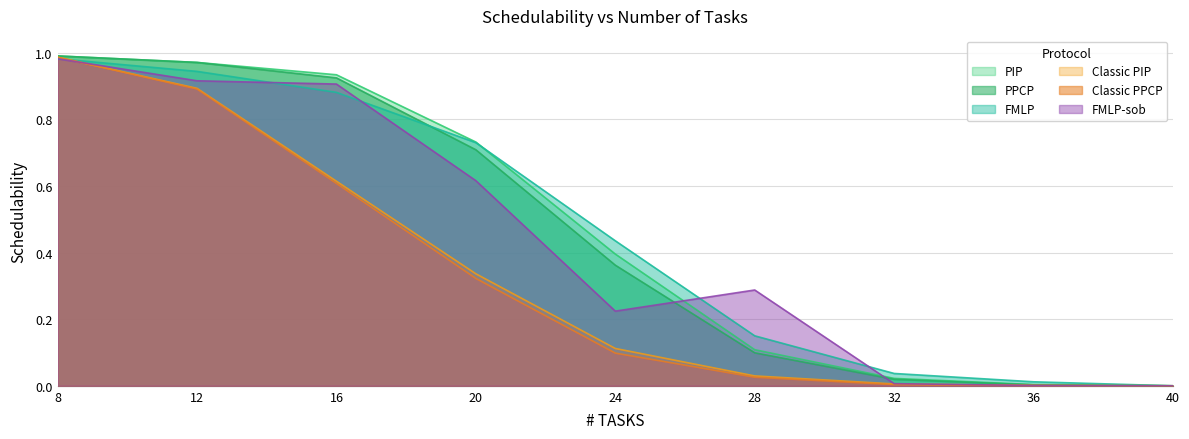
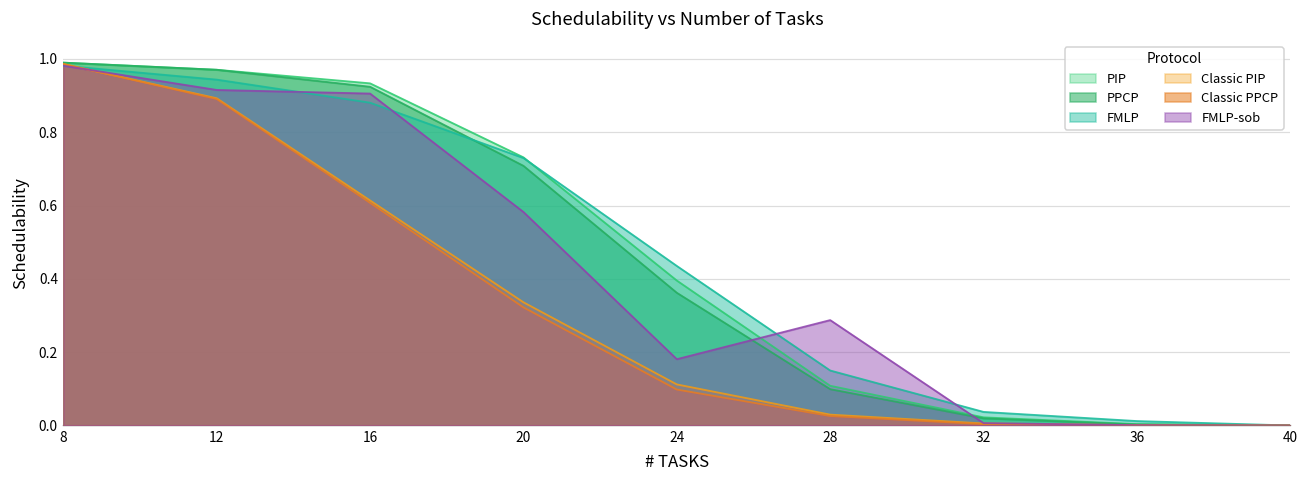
FMLP-sob, 20: 0.62 -> 0.58
FMLP-sob, 24: 0.22 -> 0.18
